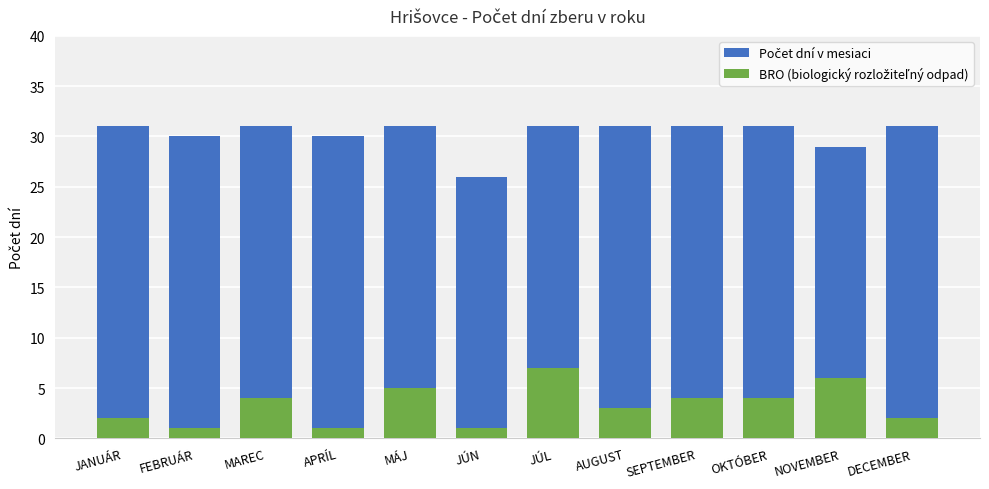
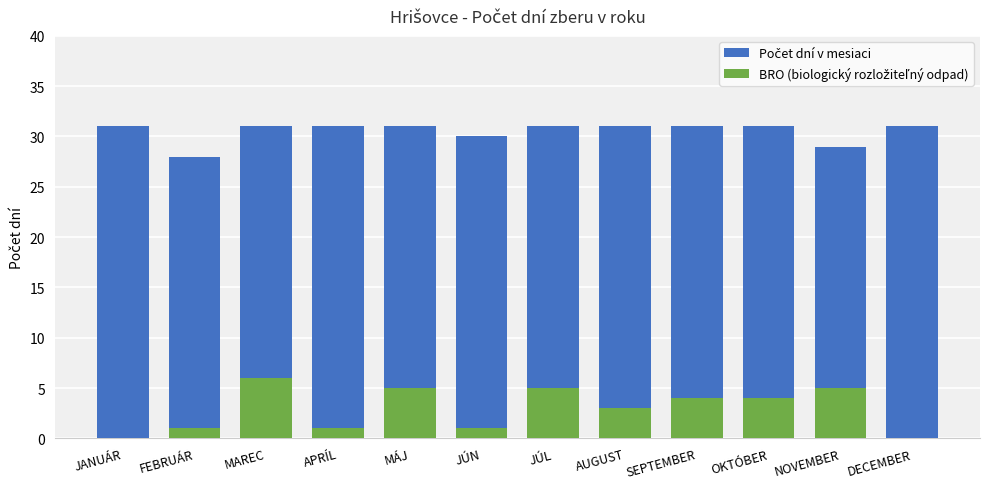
BRO (biologický rozložiteľný odpad), JANUÁR: 2 -> 0
Počet dní v mesiaci, FEBRUÁR: 30 -> 28
BRO (biologický rozložiteľný odpad), MAREC: 4 -> 6
Počet dní v mesiaci, APRÍL: 30 -> 31
Počet dní v mesiaci, JÚN: 26 -> 30
BRO (biologický rozložiteľný odpad), JÚL: 7 -> 5
BRO (biologický rozložiteľný odpad), NOVEMBER: 6 -> 5
BRO (biologický rozložiteľný odpad), DECEMBER: 2 -> 0
